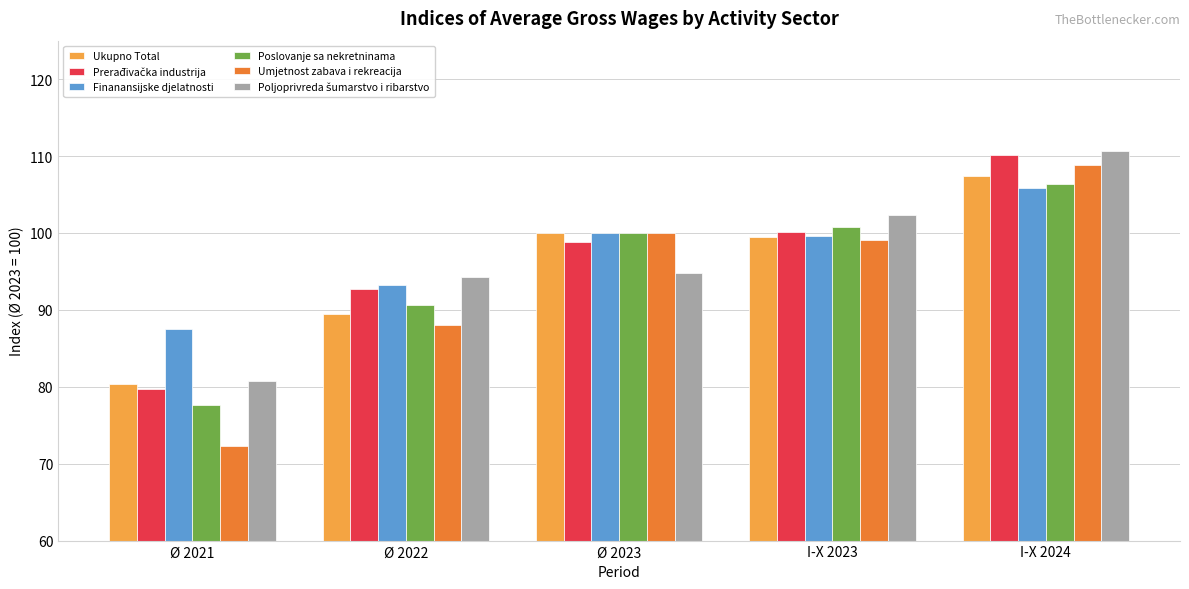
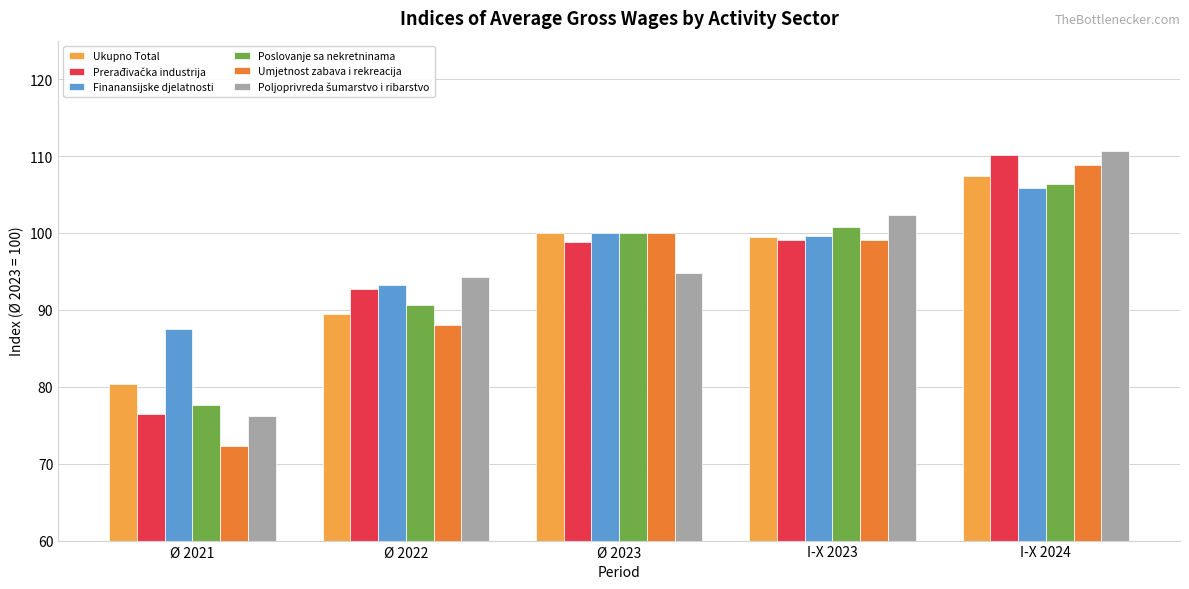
Prerađivačka industrija, Ø 2021: 80 -> 76
Poljoprivreda šumarstvo i ribarstvo, Ø 2021: 81 -> 76
Prerađivačka industrija, I-X 2023: 100 -> 99
